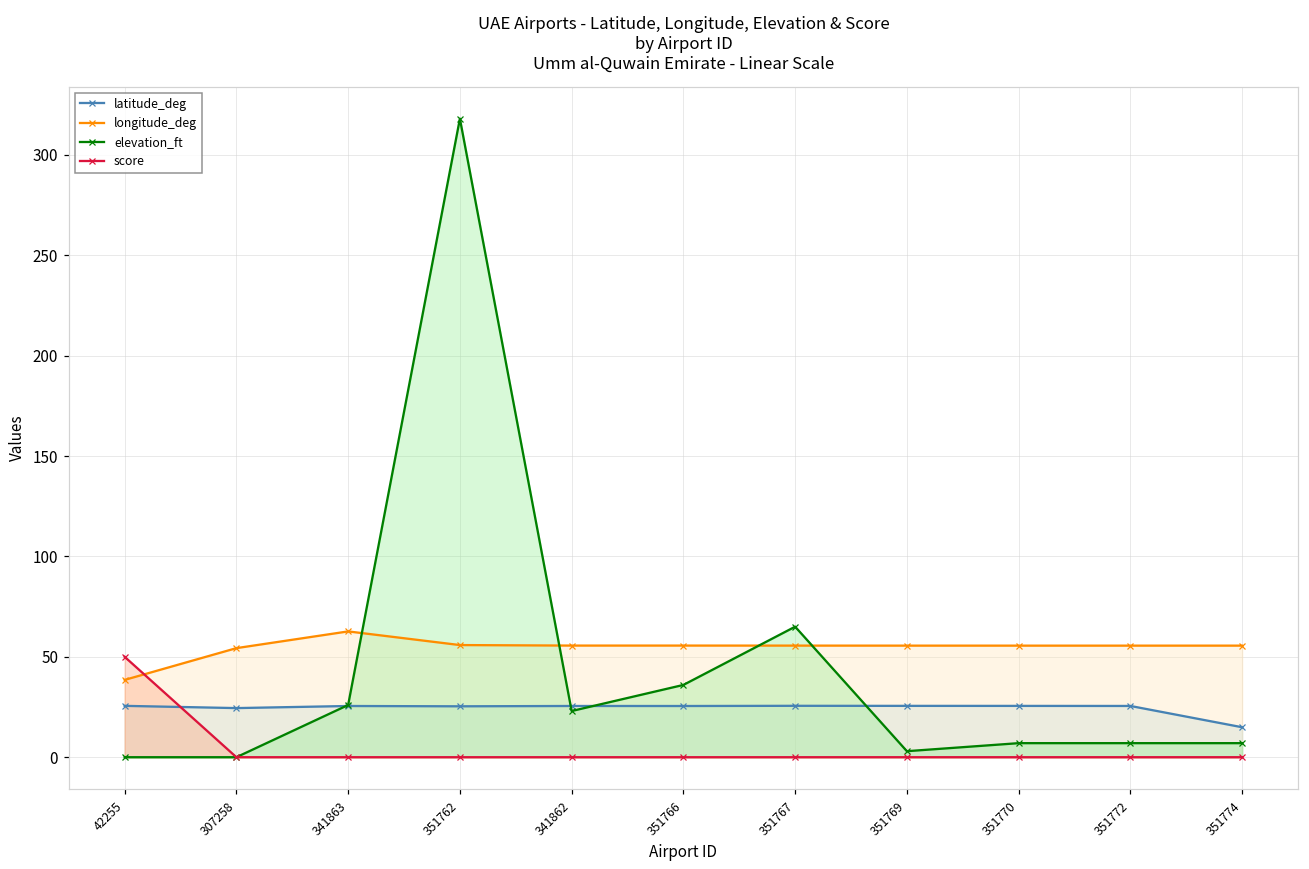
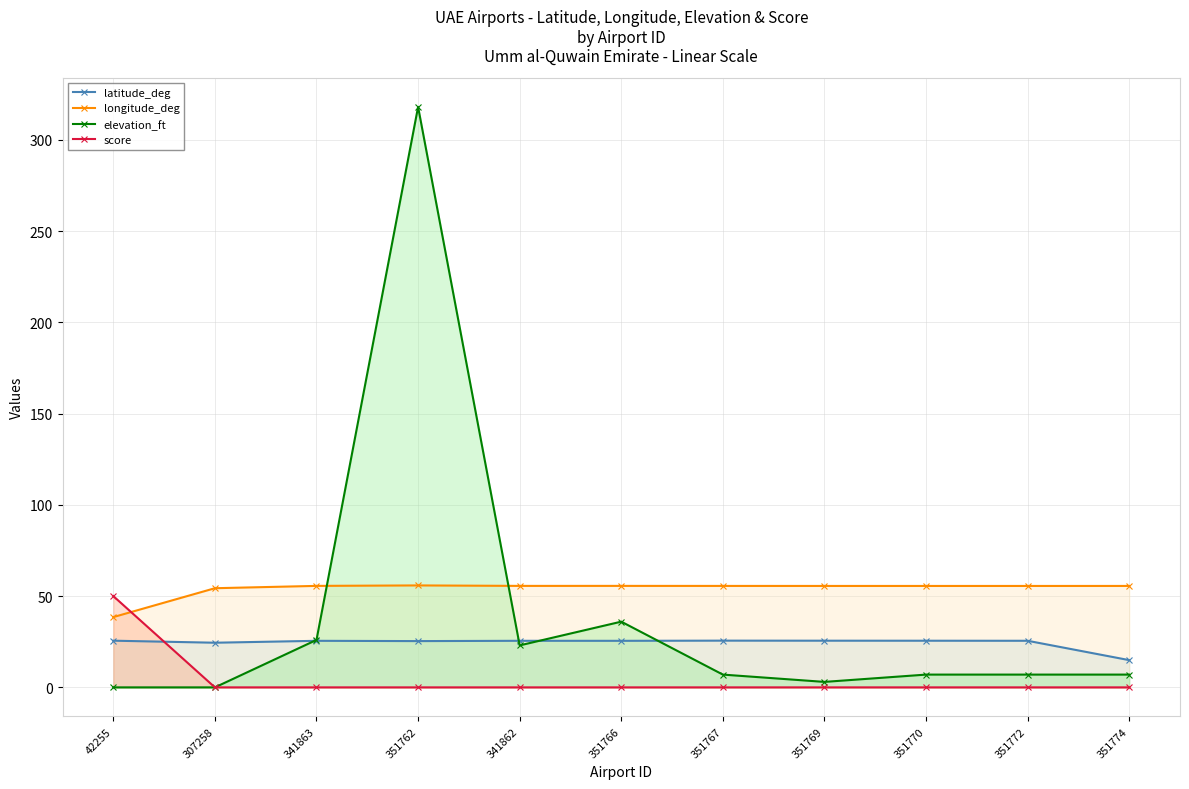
longitude_deg, 341863: 63 -> 56
elevation_ft, 351767: 65 -> 7
